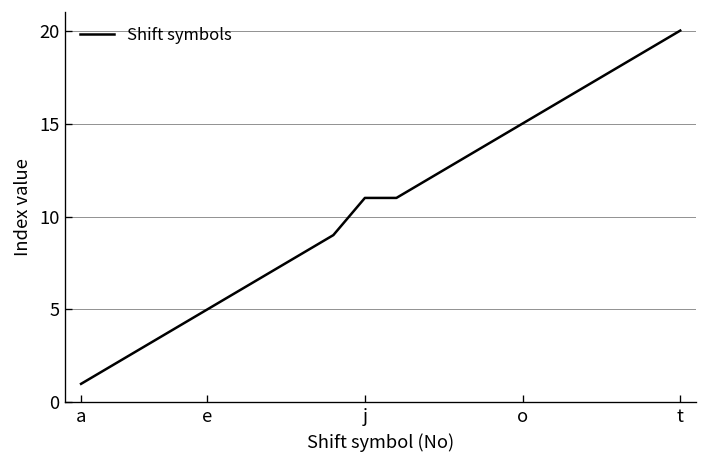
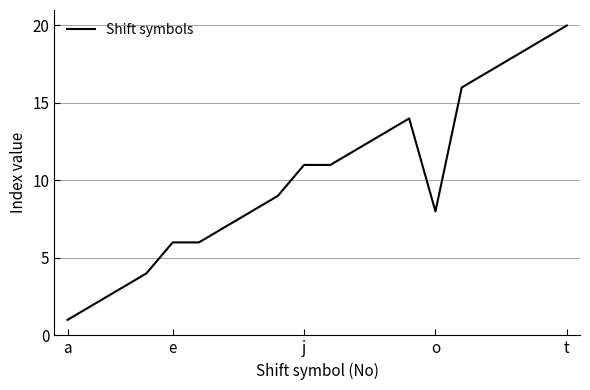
e: 5 -> 6
o: 15 -> 8
